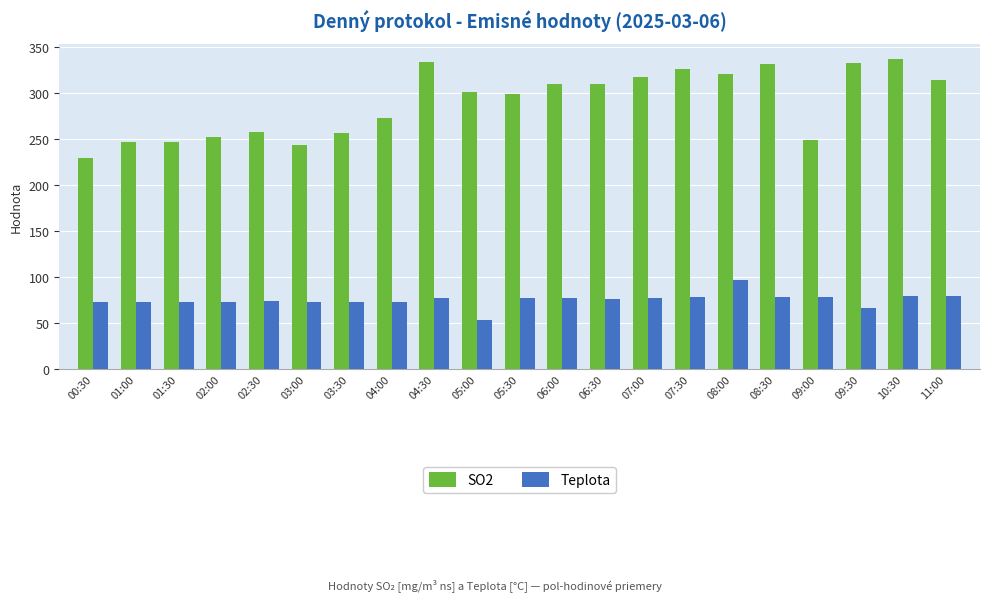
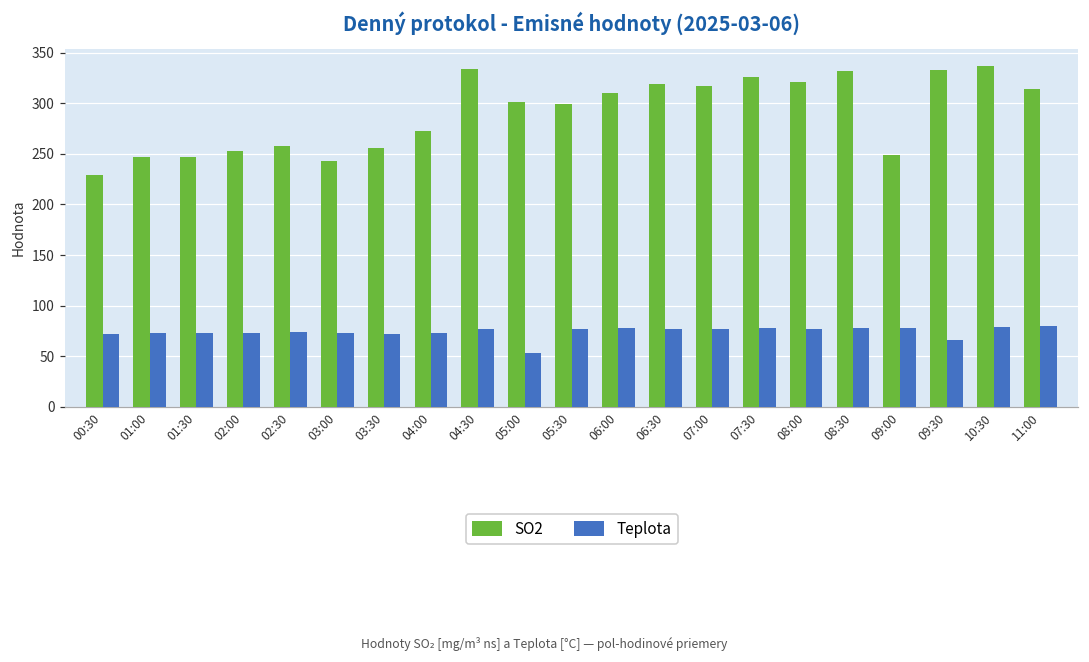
SO2, 06:30: 310 -> 320
Teplota, 08:00: 100 -> 80
